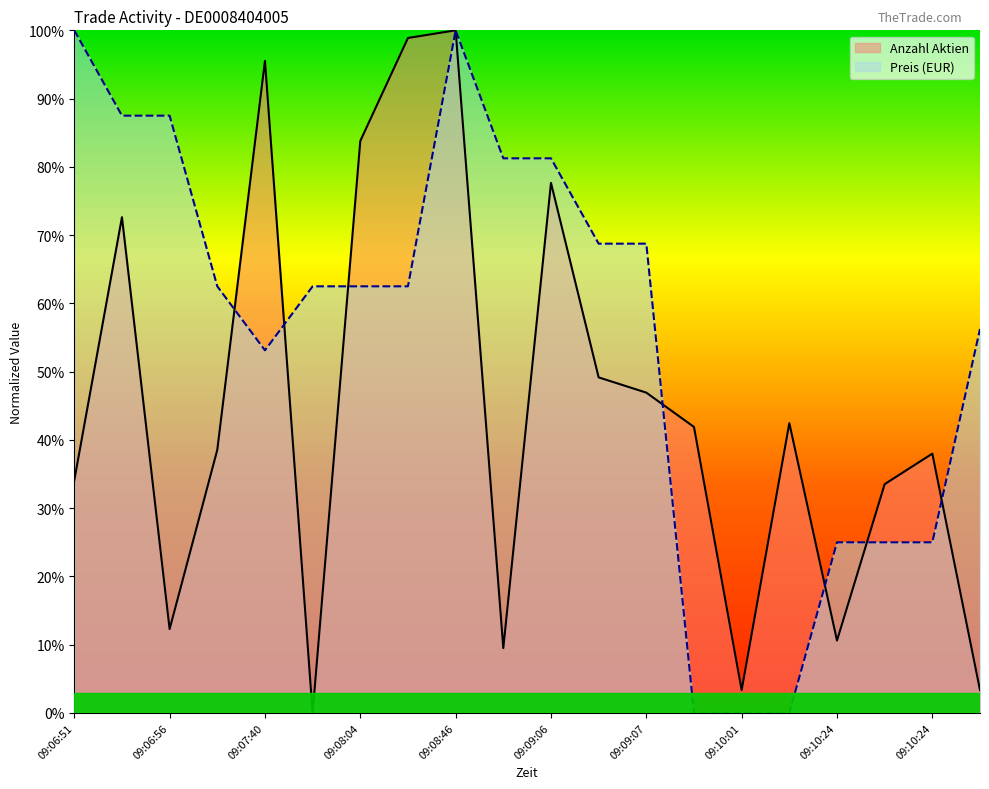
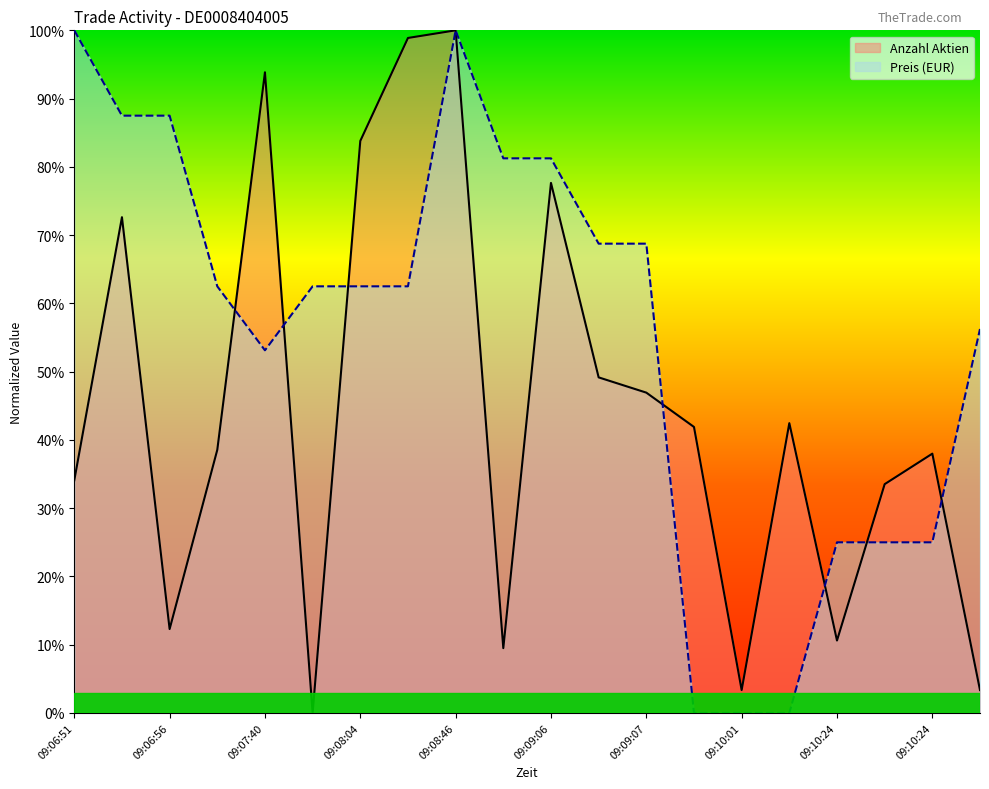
Anzahl Aktien, 09:07:40: 96% -> 94%
